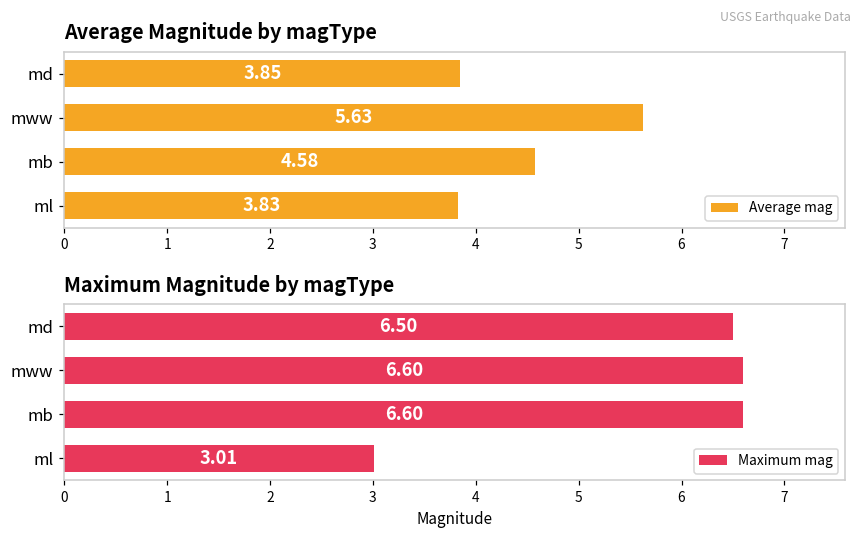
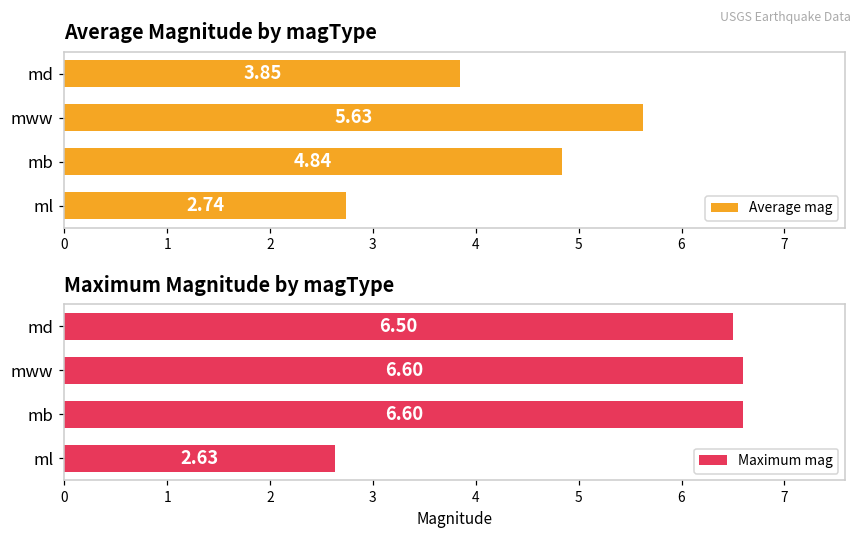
Average Magnitude by magType, mb: 4.58 -> 4.84
Average Magnitude by magType, ml: 3.83 -> 2.74
Maximum Magnitude by magType, ml: 3.01 -> 2.63
